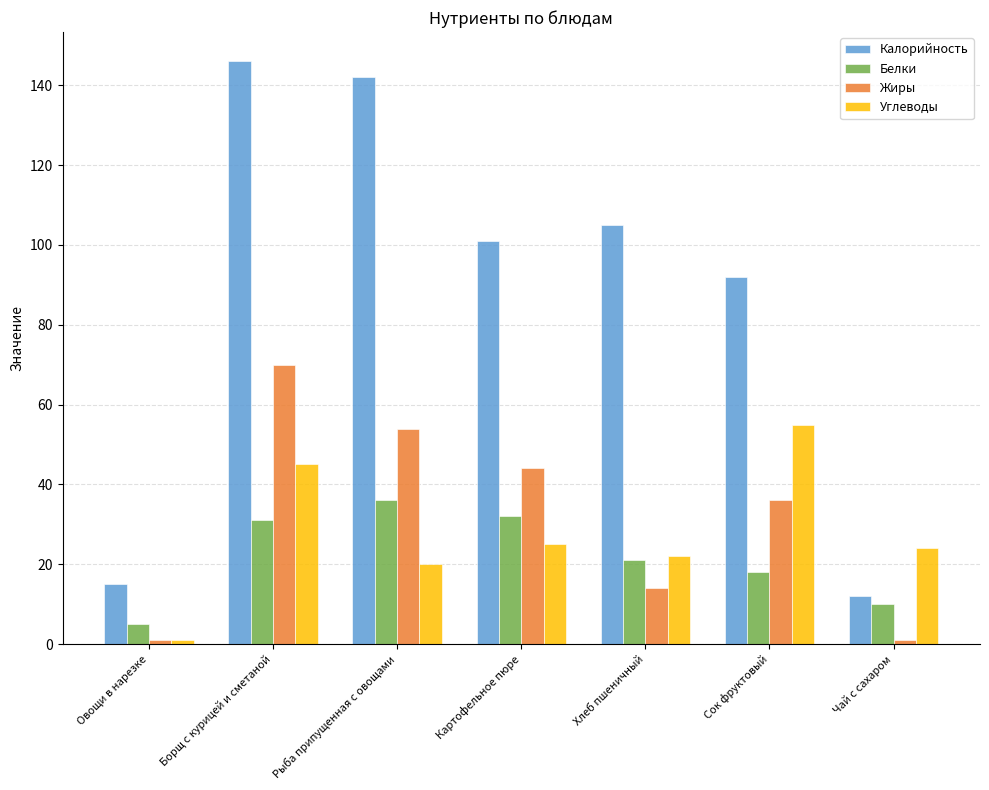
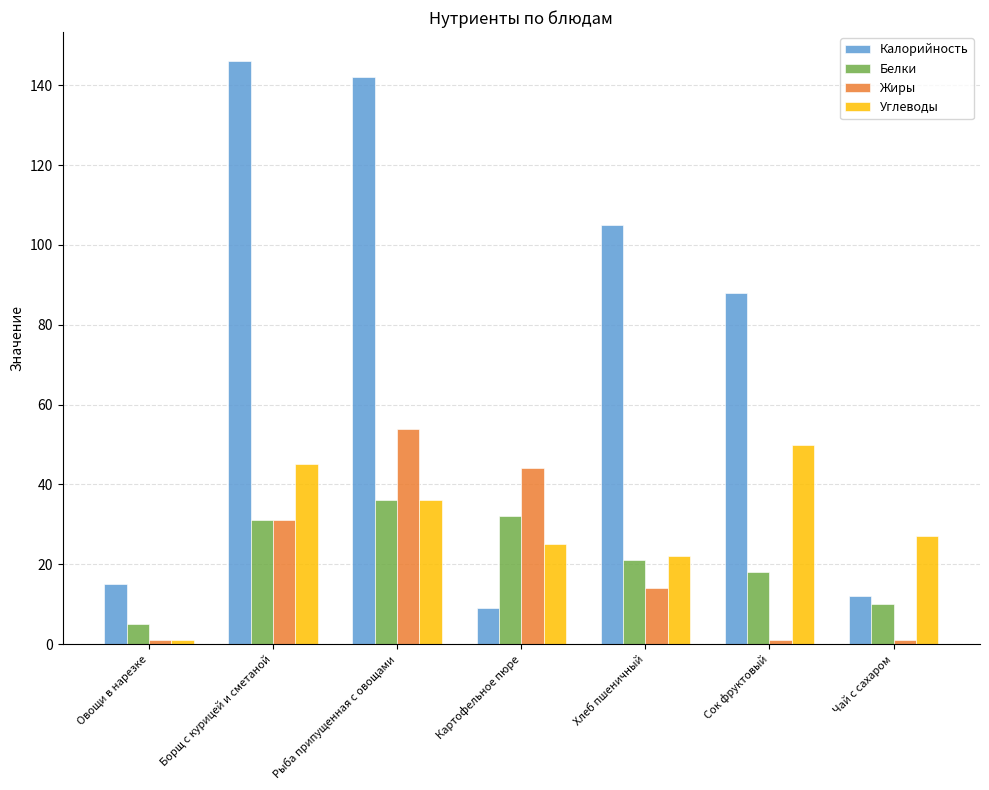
Жиры, Борщ с курицей и сметаной: 70 -> 31
Углеводы, Рыба припущенная с овощами: 20 -> 36
Калорийность, Картофельное пюре: 101 -> 9
Калорийность, Сок фруктовый: 92 -> 88
Жиры, Сок фруктовый: 36 -> 1
Углеводы, Сок фруктовый: 55 -> 50
Углеводы, Чай с сахаром: 24 -> 27
